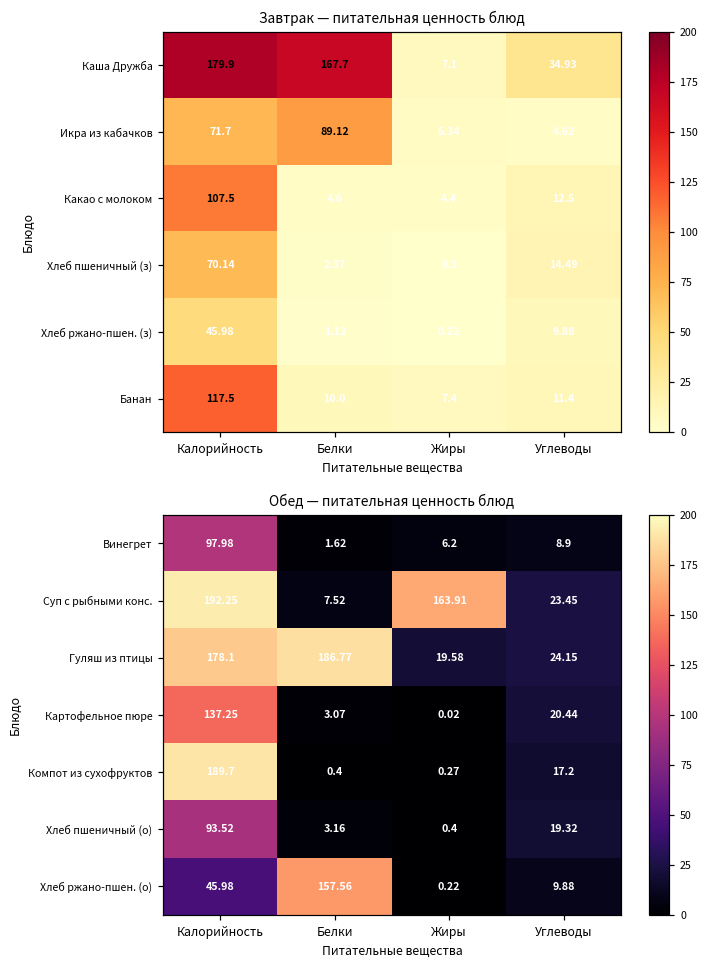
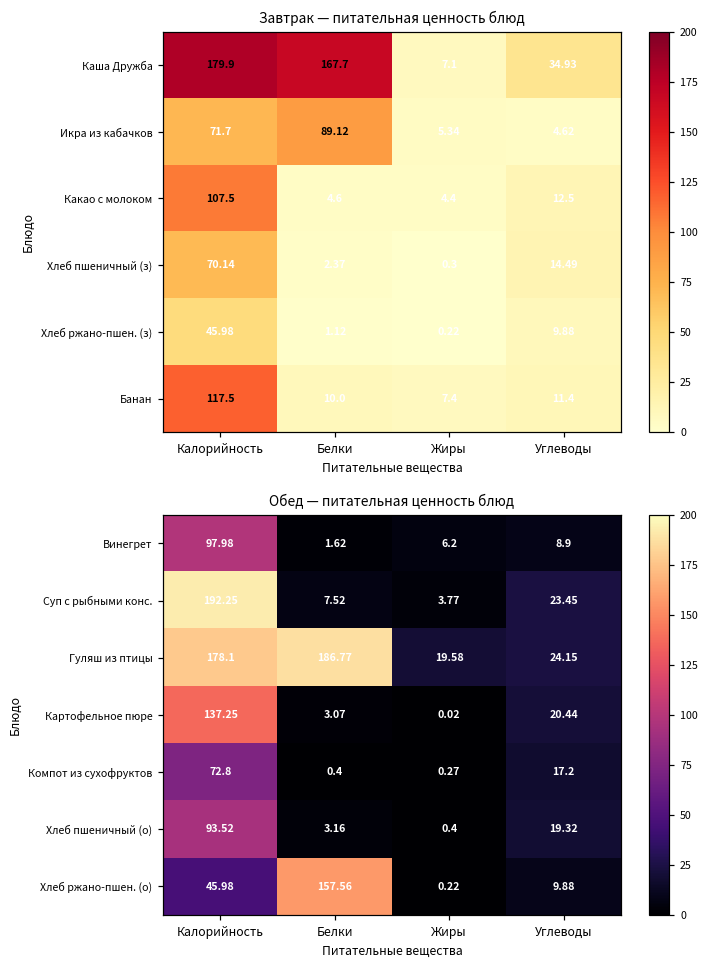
Обед — питательная ценность блюд, Суп с рыбными конс., Жиры: 163.91 -> 3.77
Обед — питательная ценность блюд, Компот из сухофруктов, Калорийность: 189.7 -> 72.8
